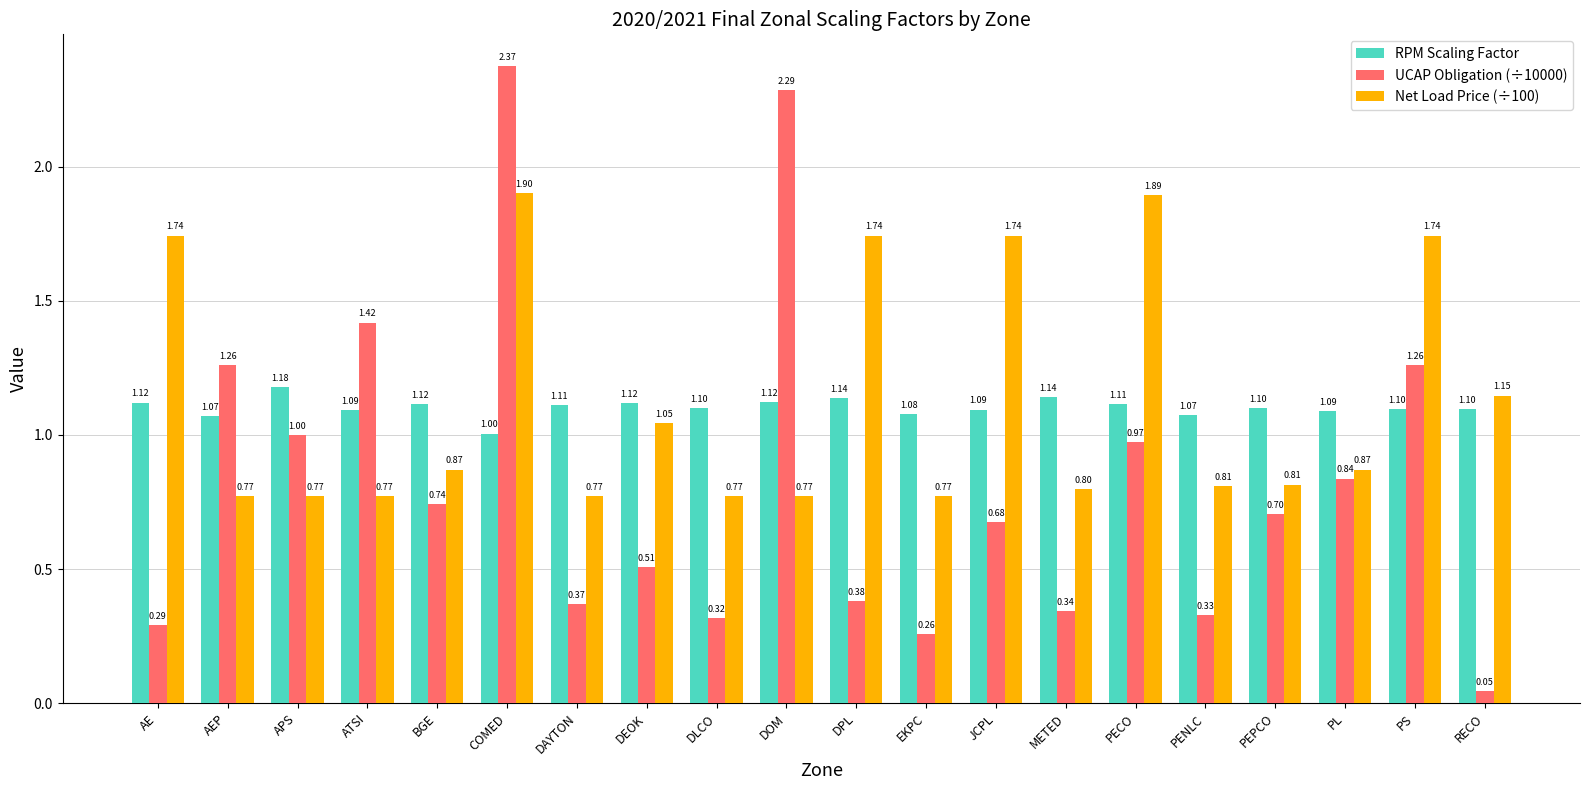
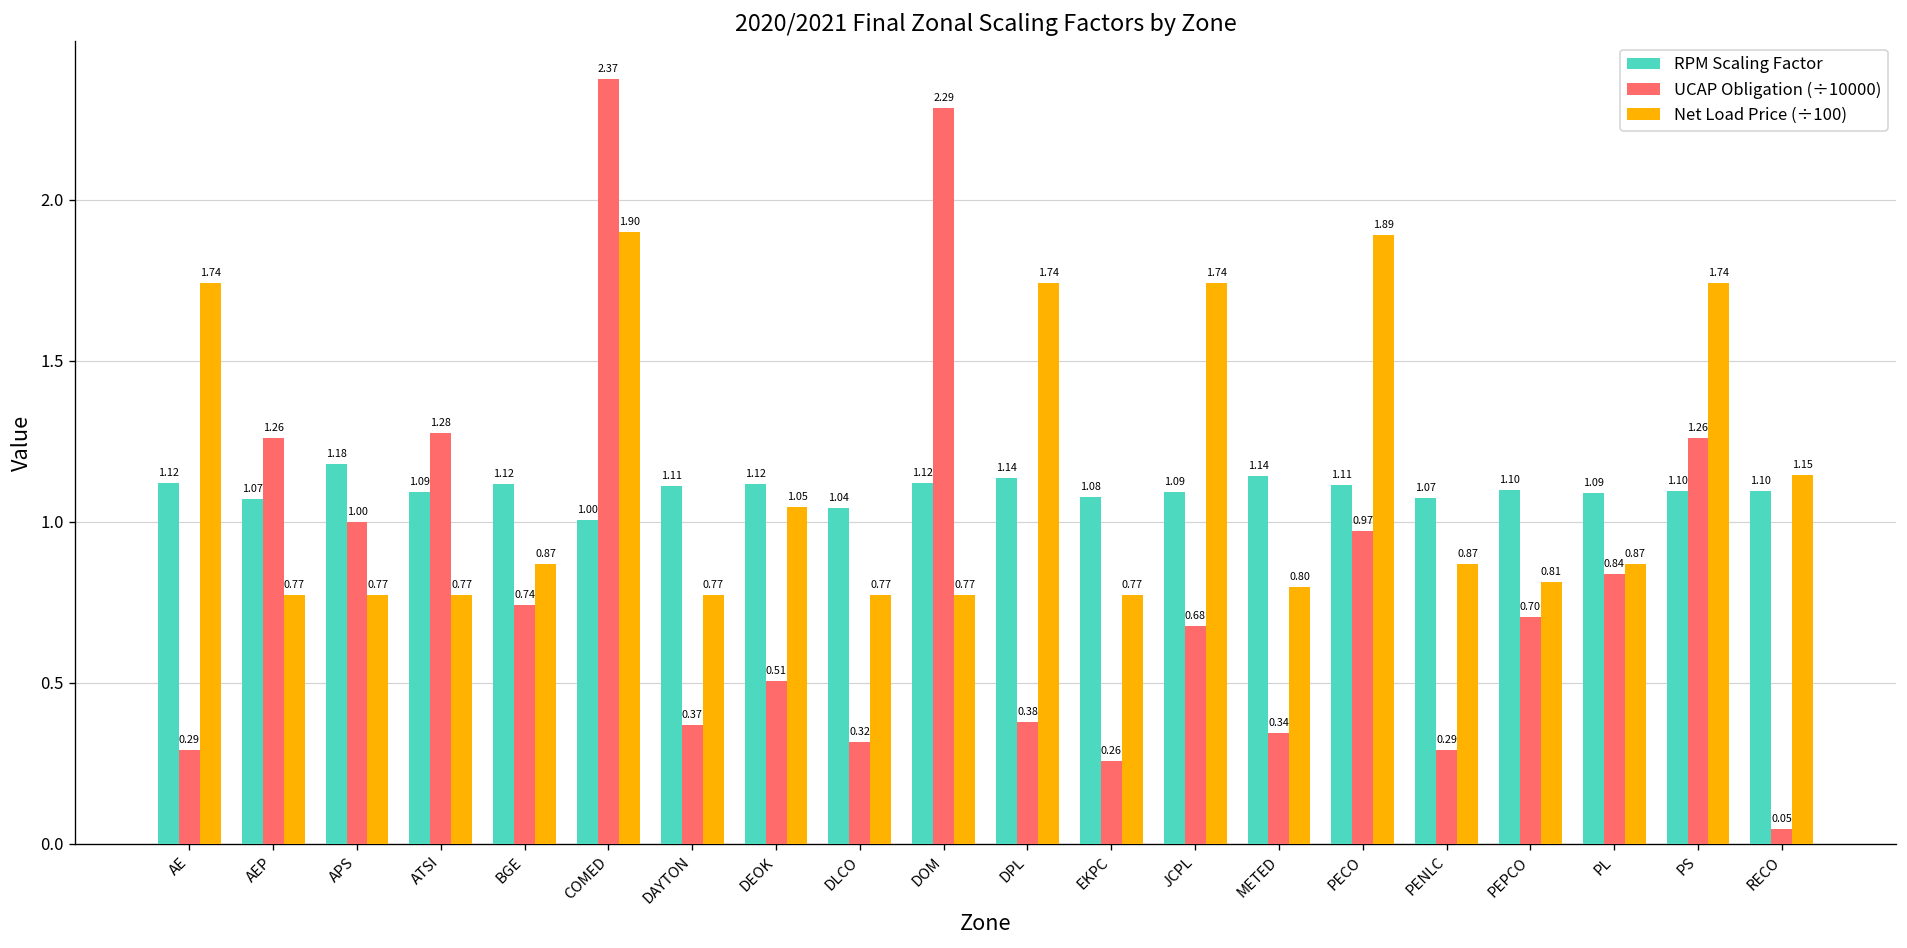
UCAP Obligation (÷10000), ATSI: 1.42 -> 1.28
RPM Scaling Factor, DLCO: 1.10 -> 1.04
UCAP Obligation (÷10000), PENLC: 0.33 -> 0.29
Net Load Price (÷100), PENLC: 0.81 -> 0.87
